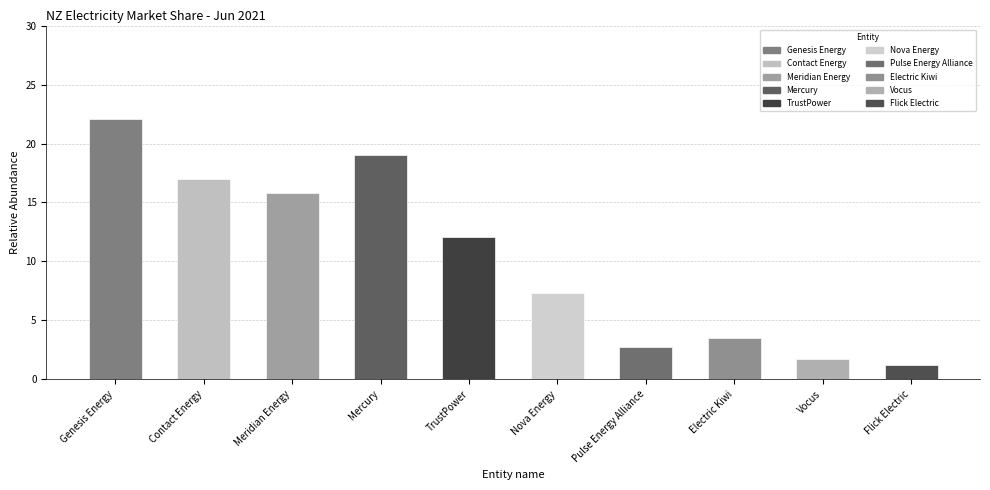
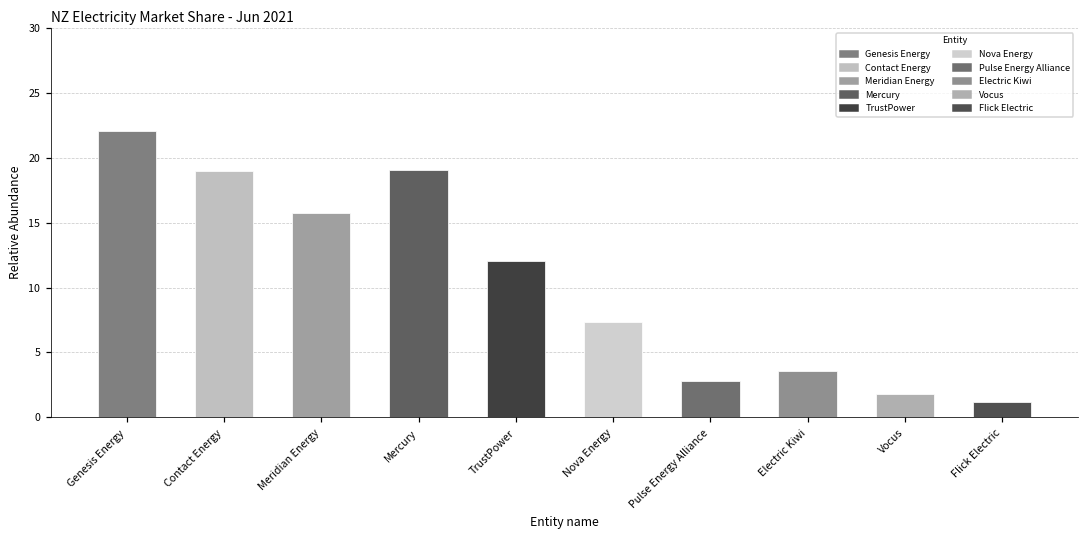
Contact Energy: 17.0 -> 19.0
